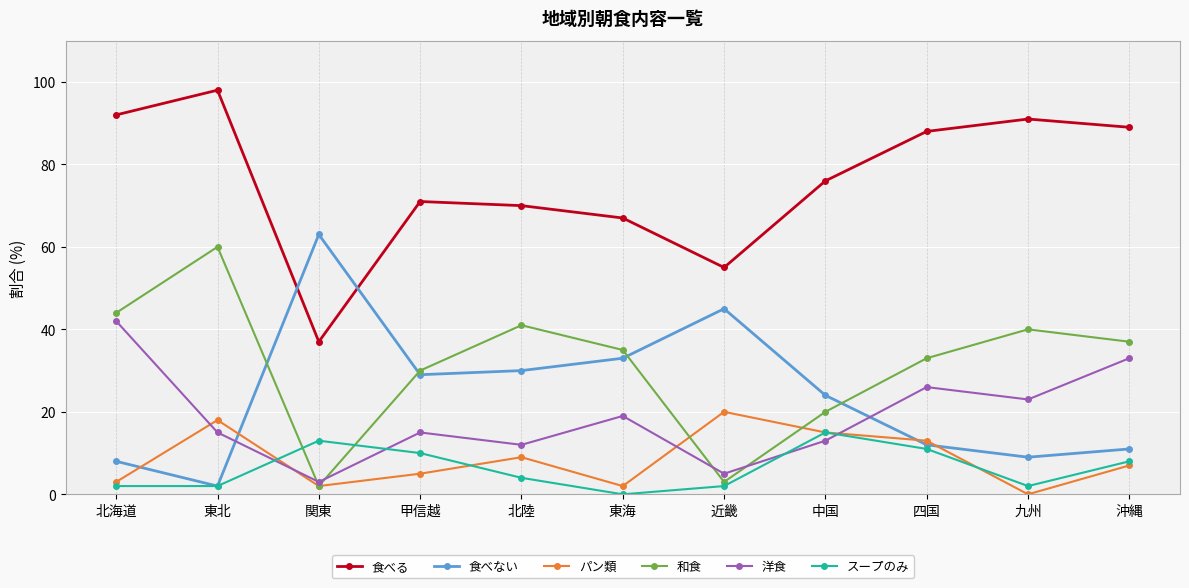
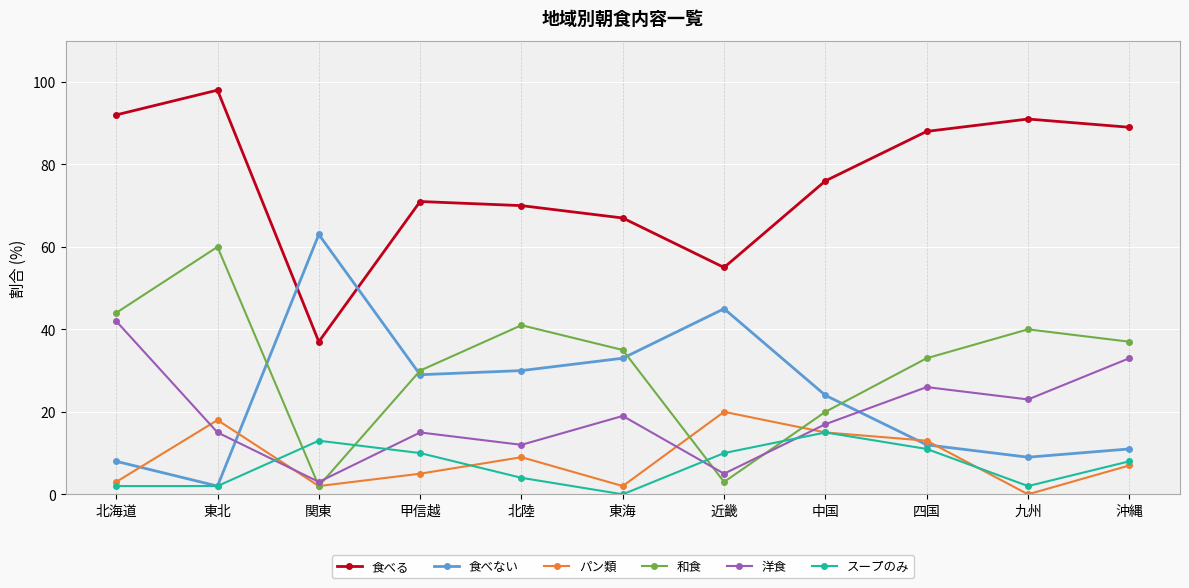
スープのみ, 近畿: 2 -> 10
洋食, 中国: 13 -> 17
